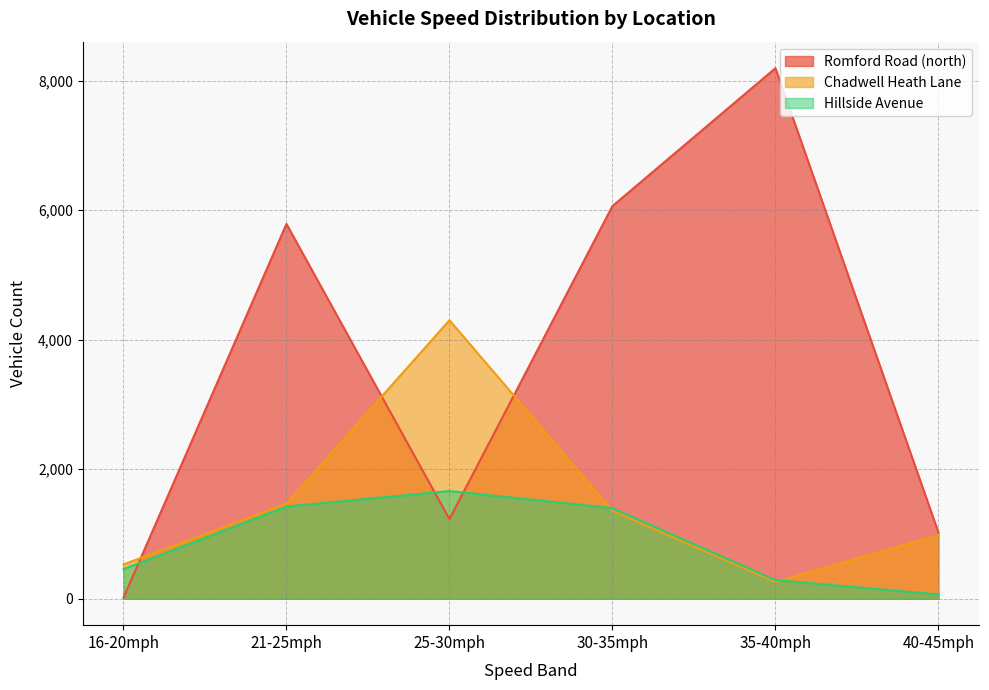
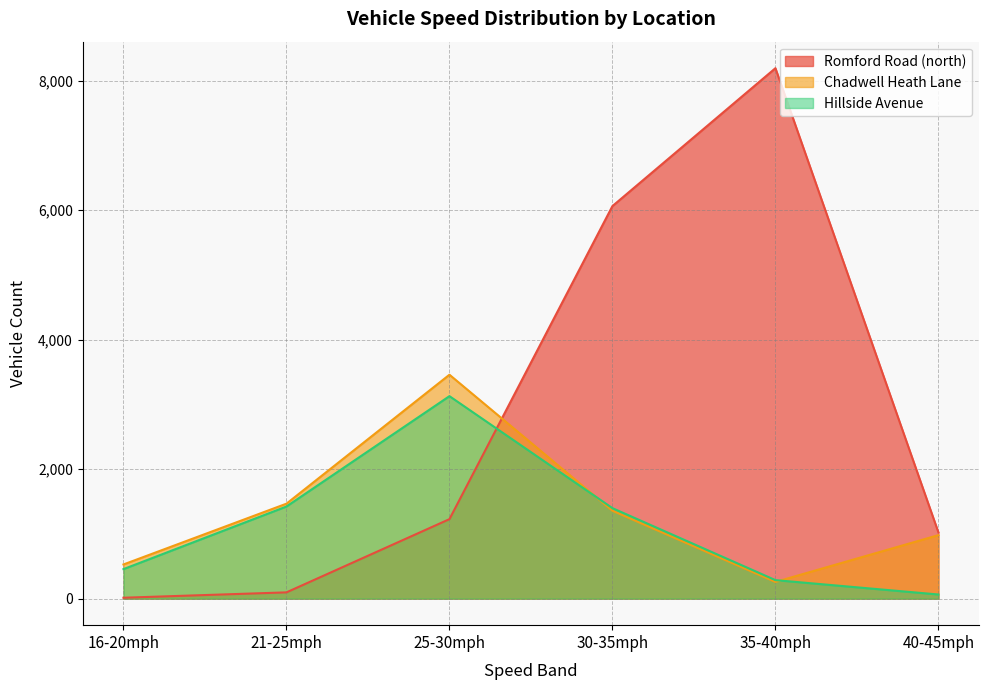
Romford Road (north), 21-25mph: 5,800 -> 100
Chadwell Heath Lane, 25-30mph: 4,300 -> 3,500
Hillside Avenue, 25-30mph: 1,700 -> 3,100
